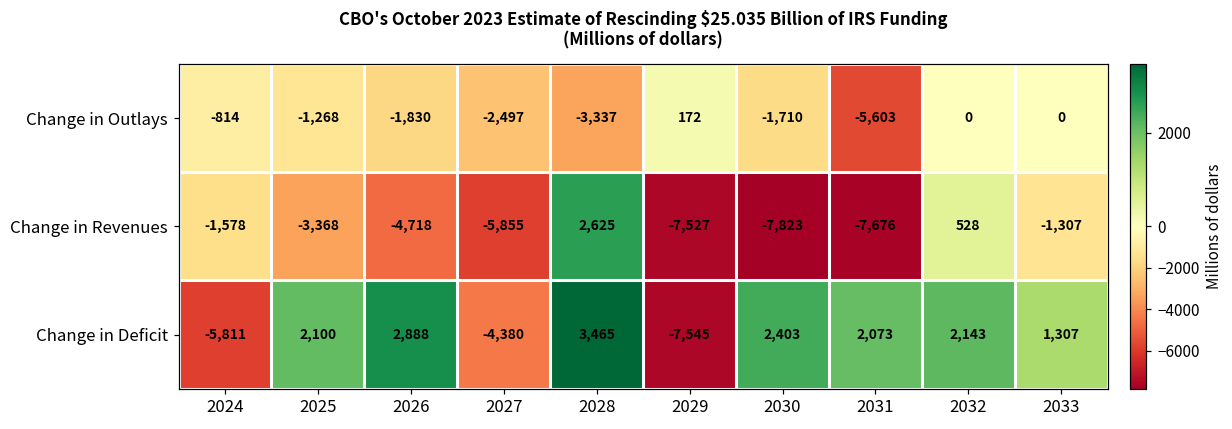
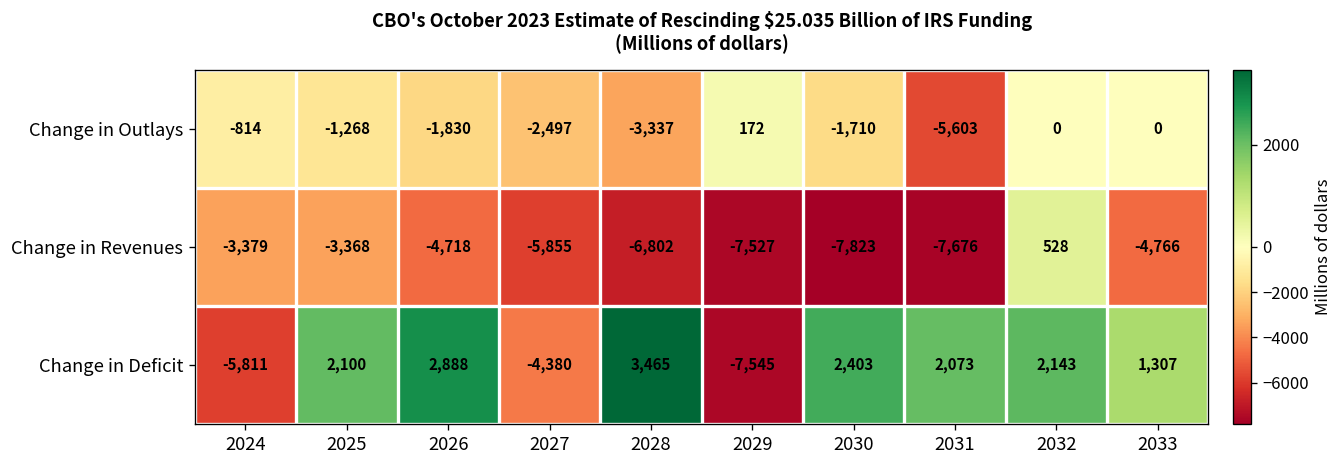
Change in Revenues, 2024: -1,578 -> -3,379
Change in Revenues, 2028: 2,625 -> -6,802
Change in Revenues, 2033: -1,307 -> -4,766
